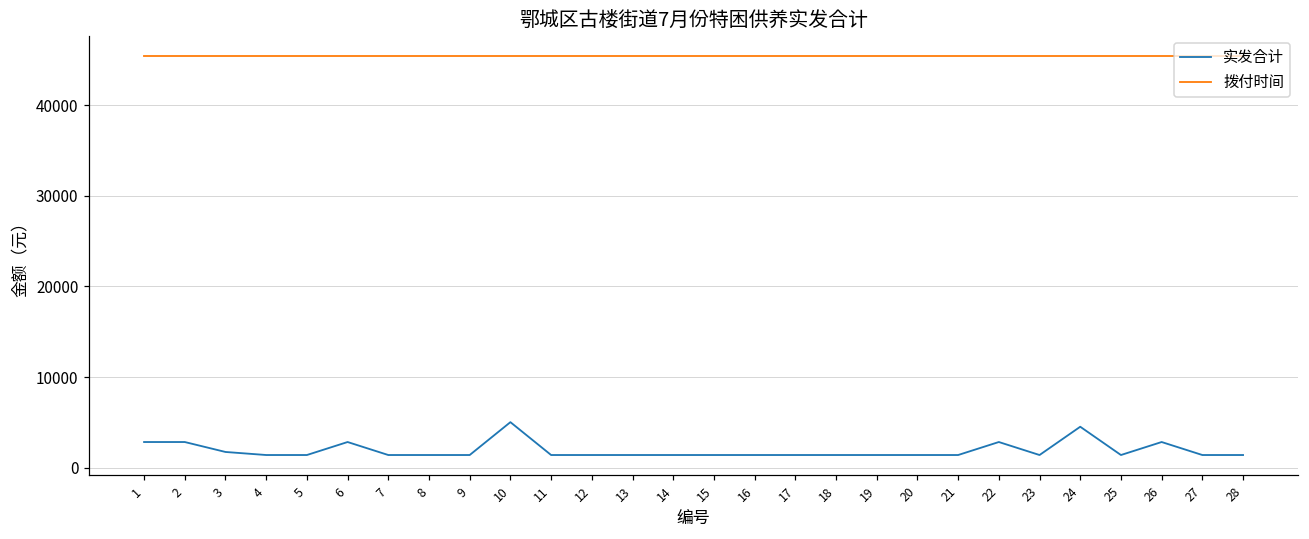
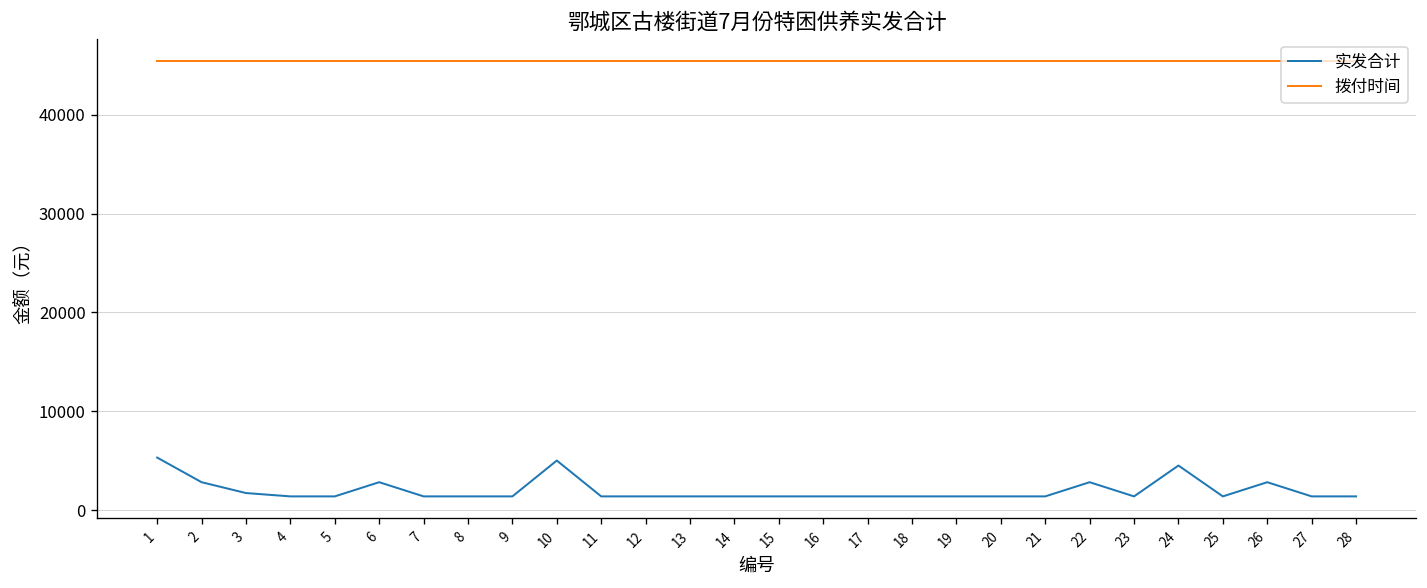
实发合计, 1: 3000 -> 5000
